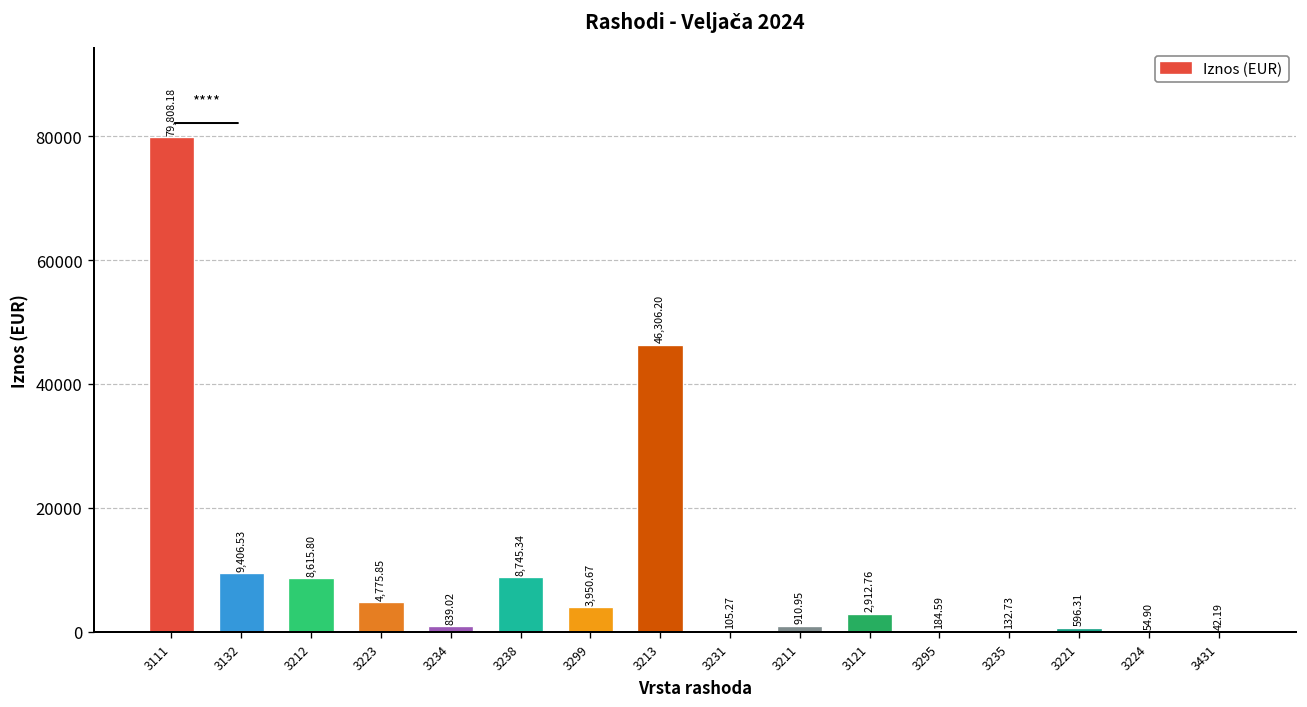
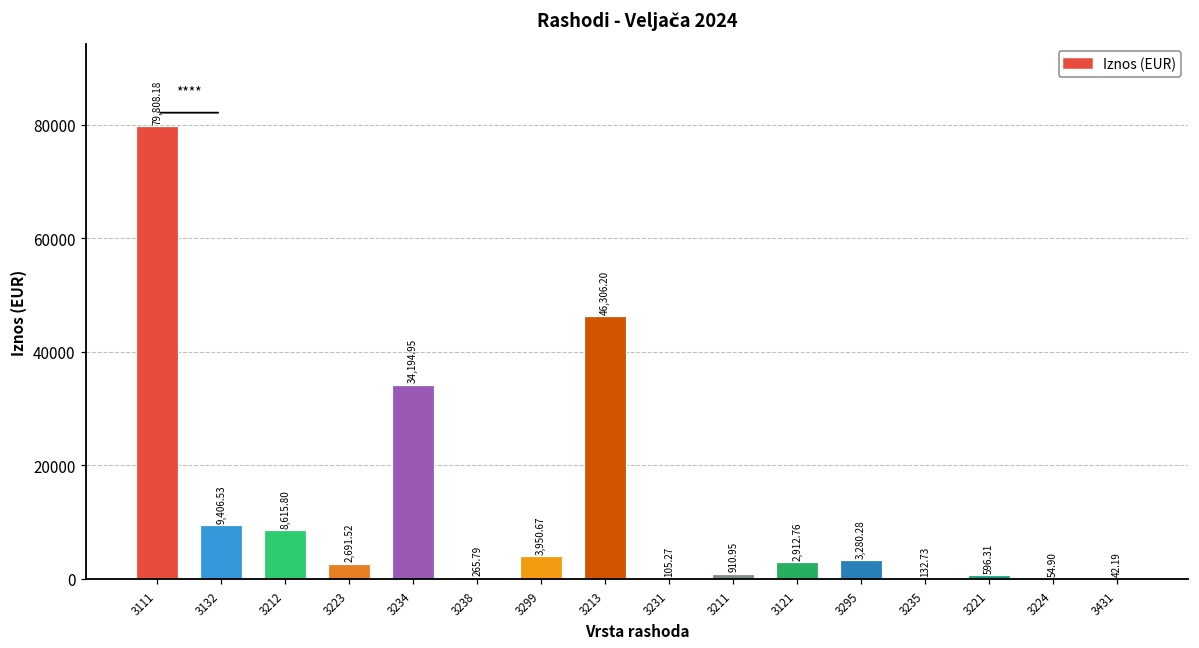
3223: 4,775.85 -> 2,691.52
3234: 839.02 -> 34,194.95
3238: 8,745.34 -> 265.79
3295: 184.59 -> 3,280.28
